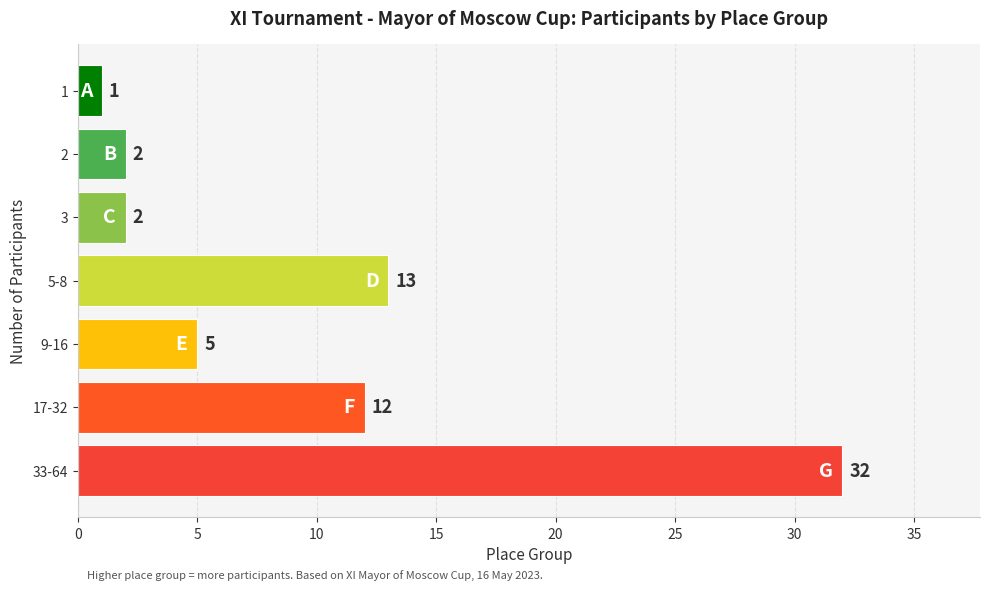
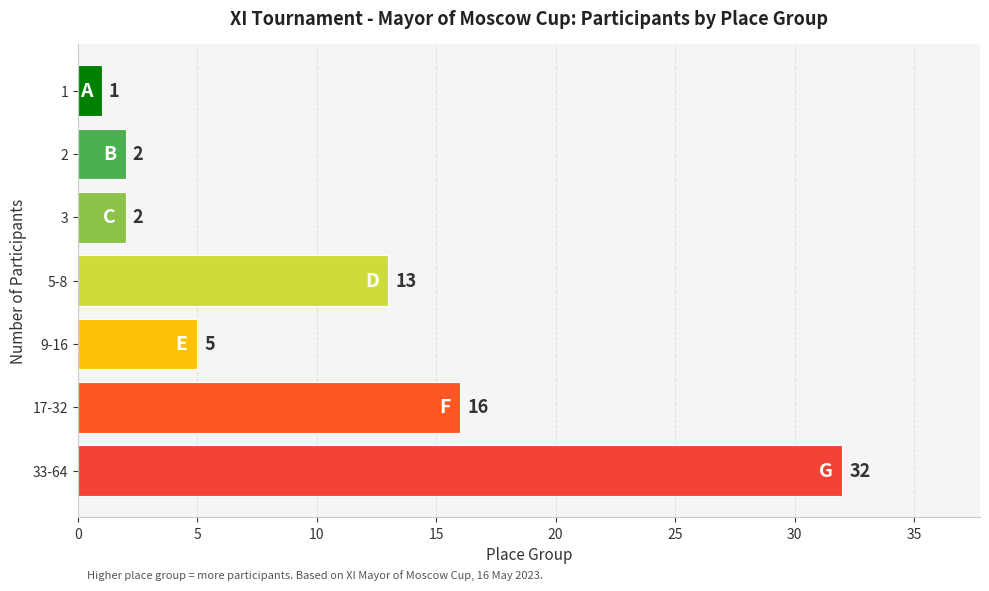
17-32: 12 -> 16
